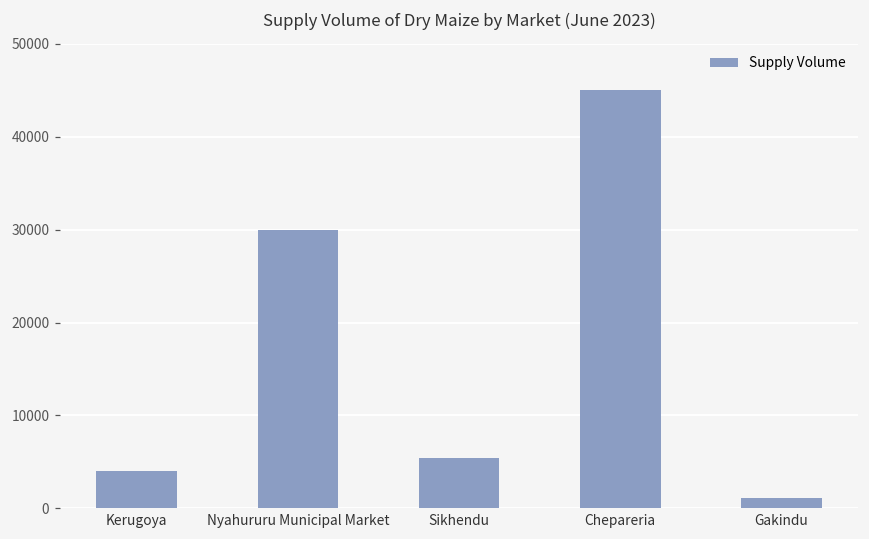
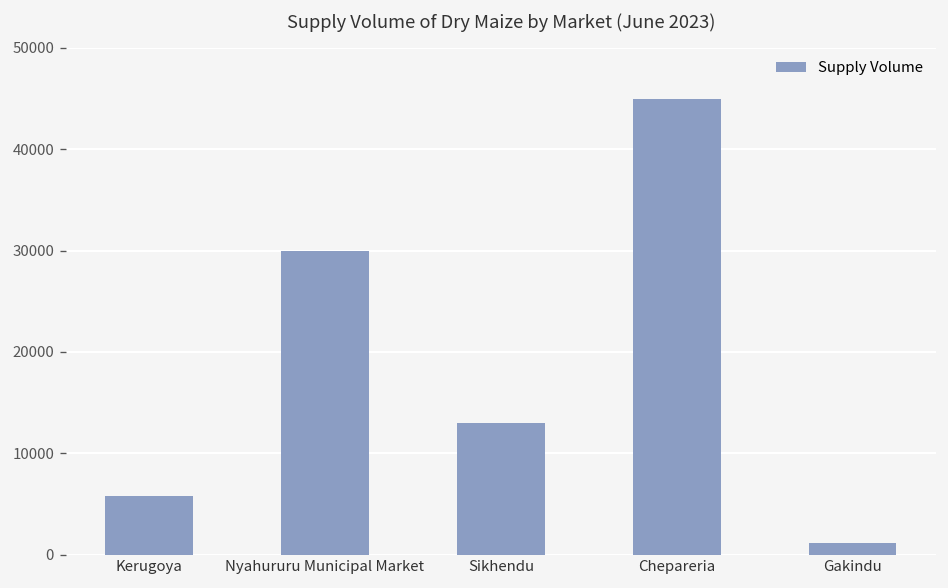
Kerugoya: 4000 -> 6000
Sikhendu: 5000 -> 13000
